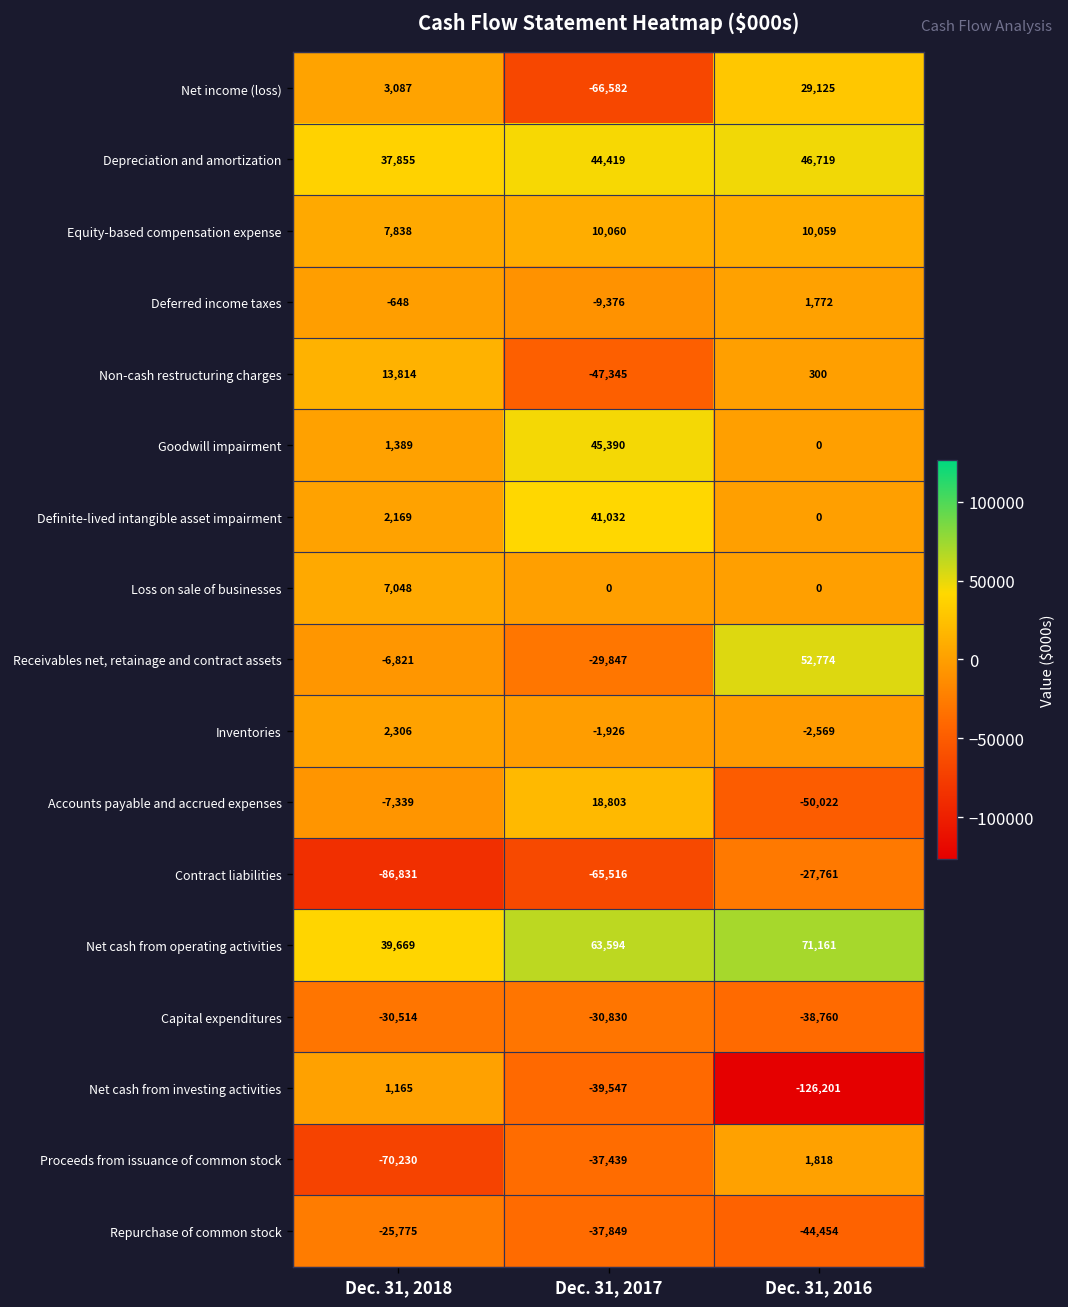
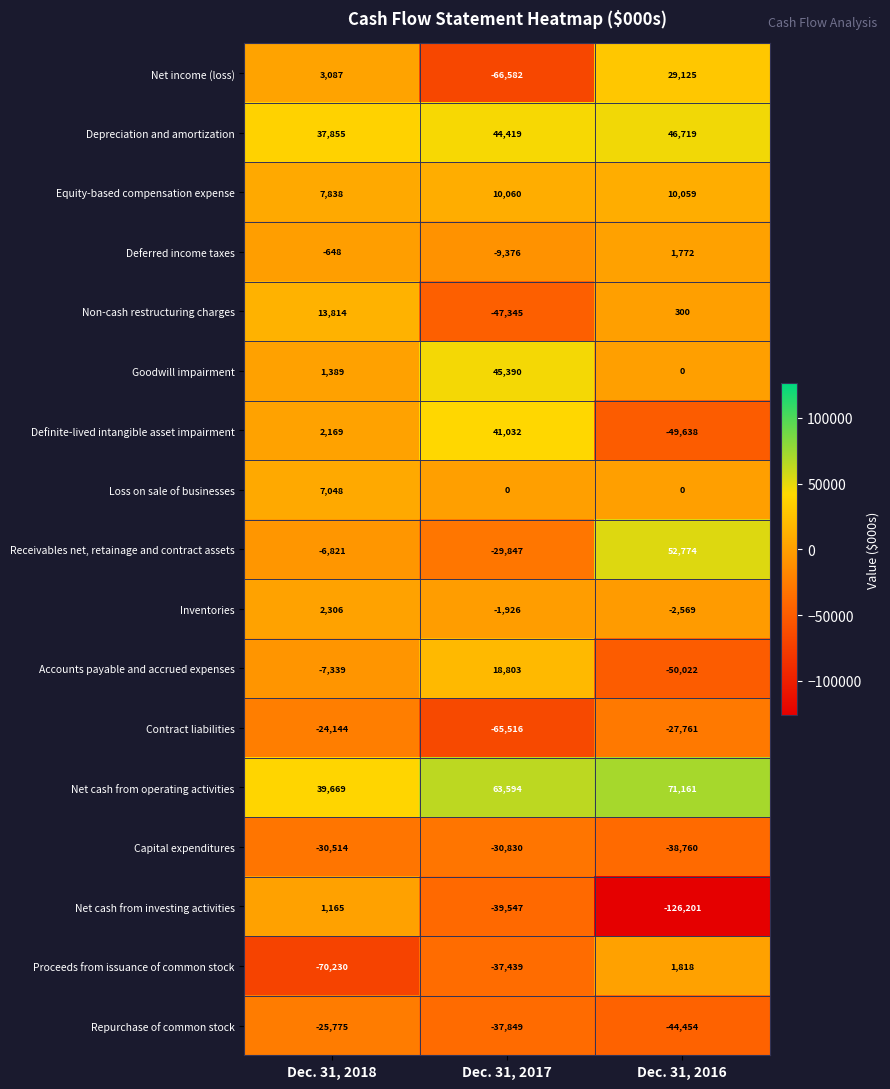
Definite-lived intangible asset impairment, Dec. 31, 2016: 0 -> -49,638
Contract liabilities, Dec. 31, 2018: -86,831 -> -24,144
